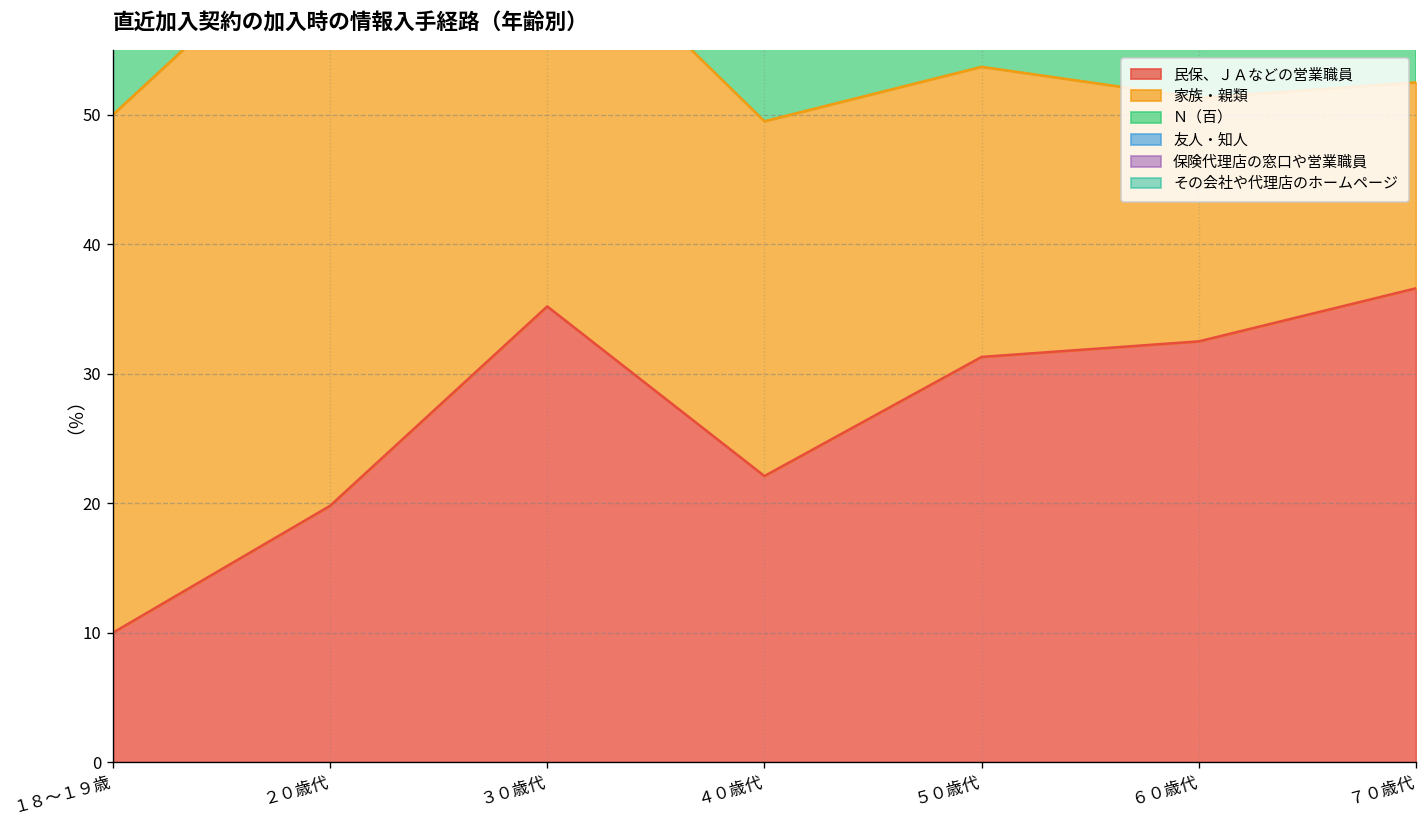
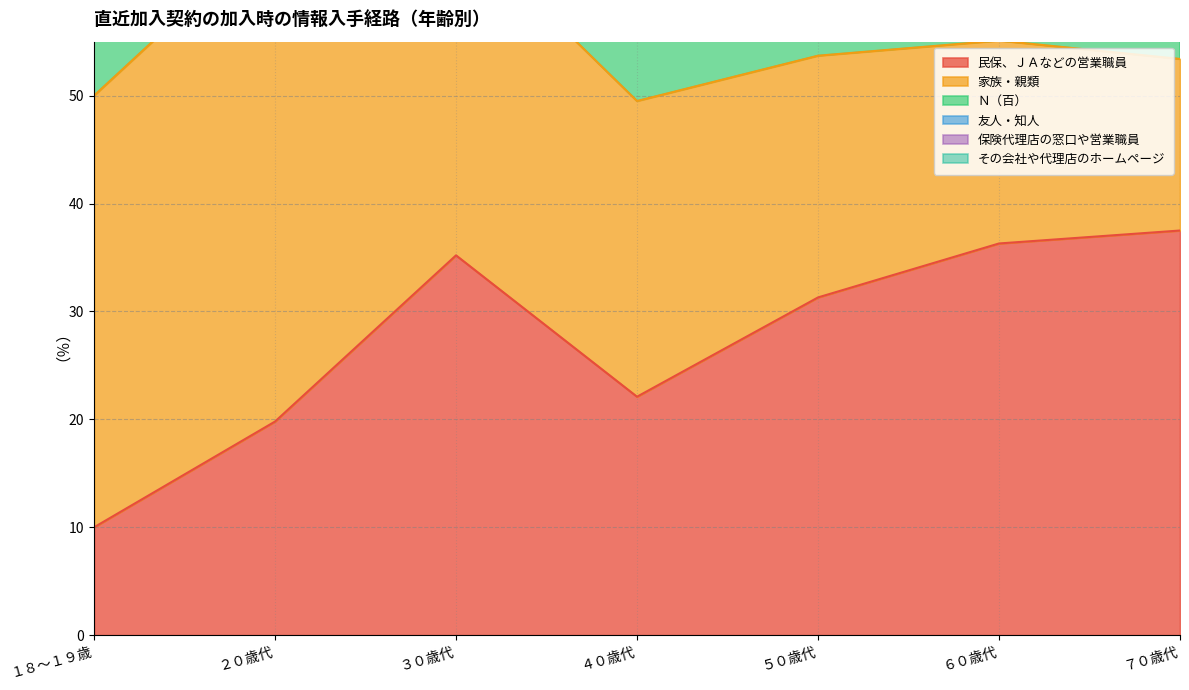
民保、ＪＡなどの営業職員, ６０歳代: 32.5 -> 36.3
民保、ＪＡなどの営業職員, ７０歳代: 36.6 -> 37.5
